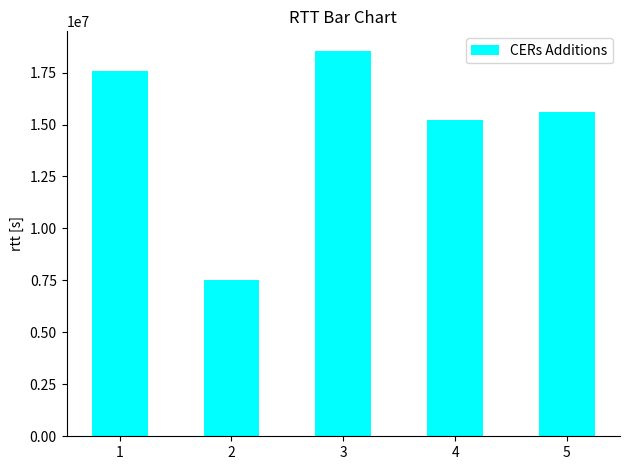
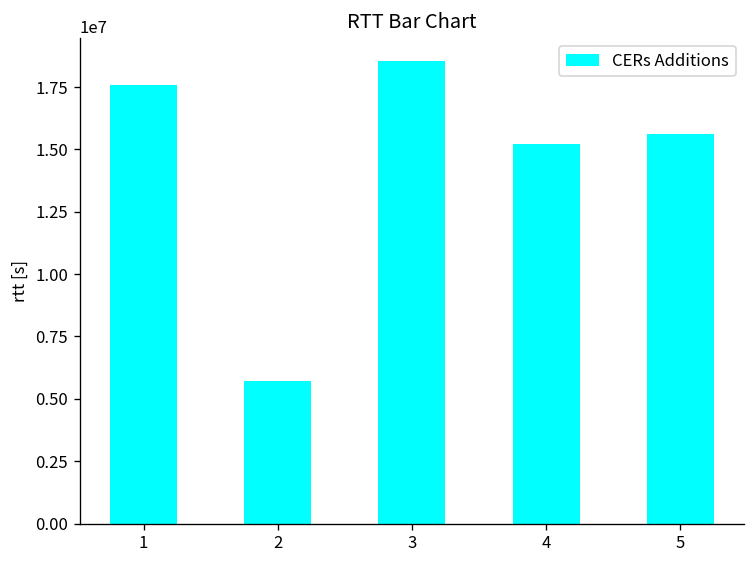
2: 7500000 -> 5700000
